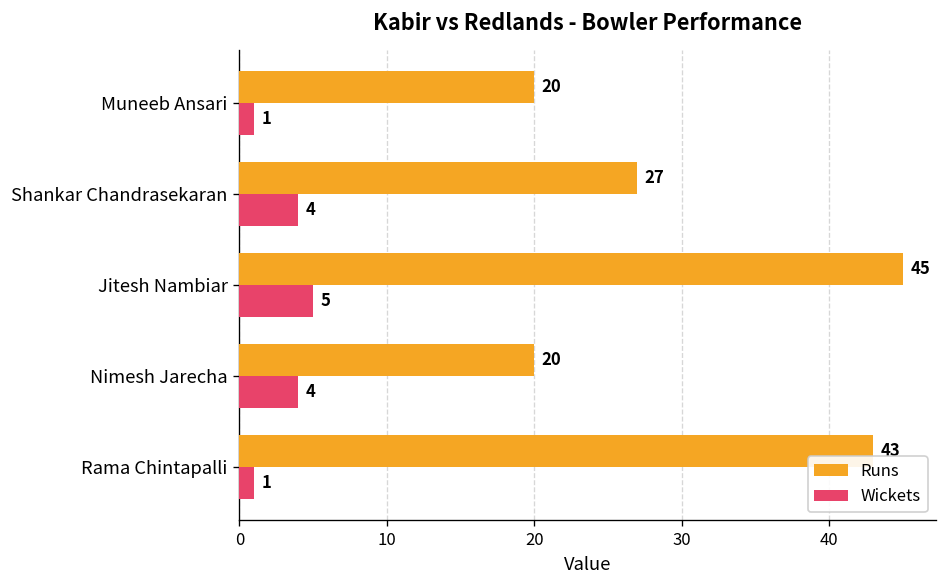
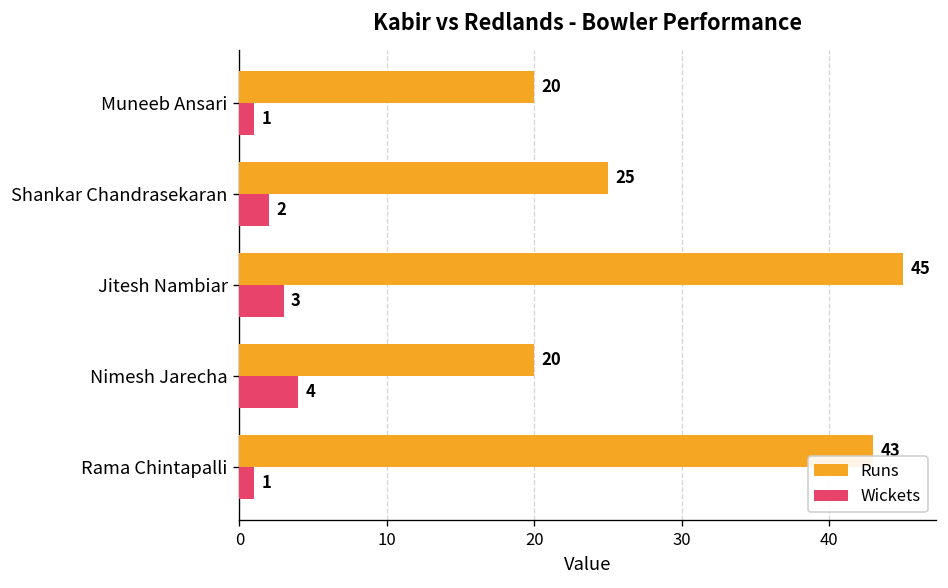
Runs, Shankar Chandrasekaran: 27 -> 25
Wickets, Shankar Chandrasekaran: 4 -> 2
Wickets, Jitesh Nambiar: 5 -> 3
